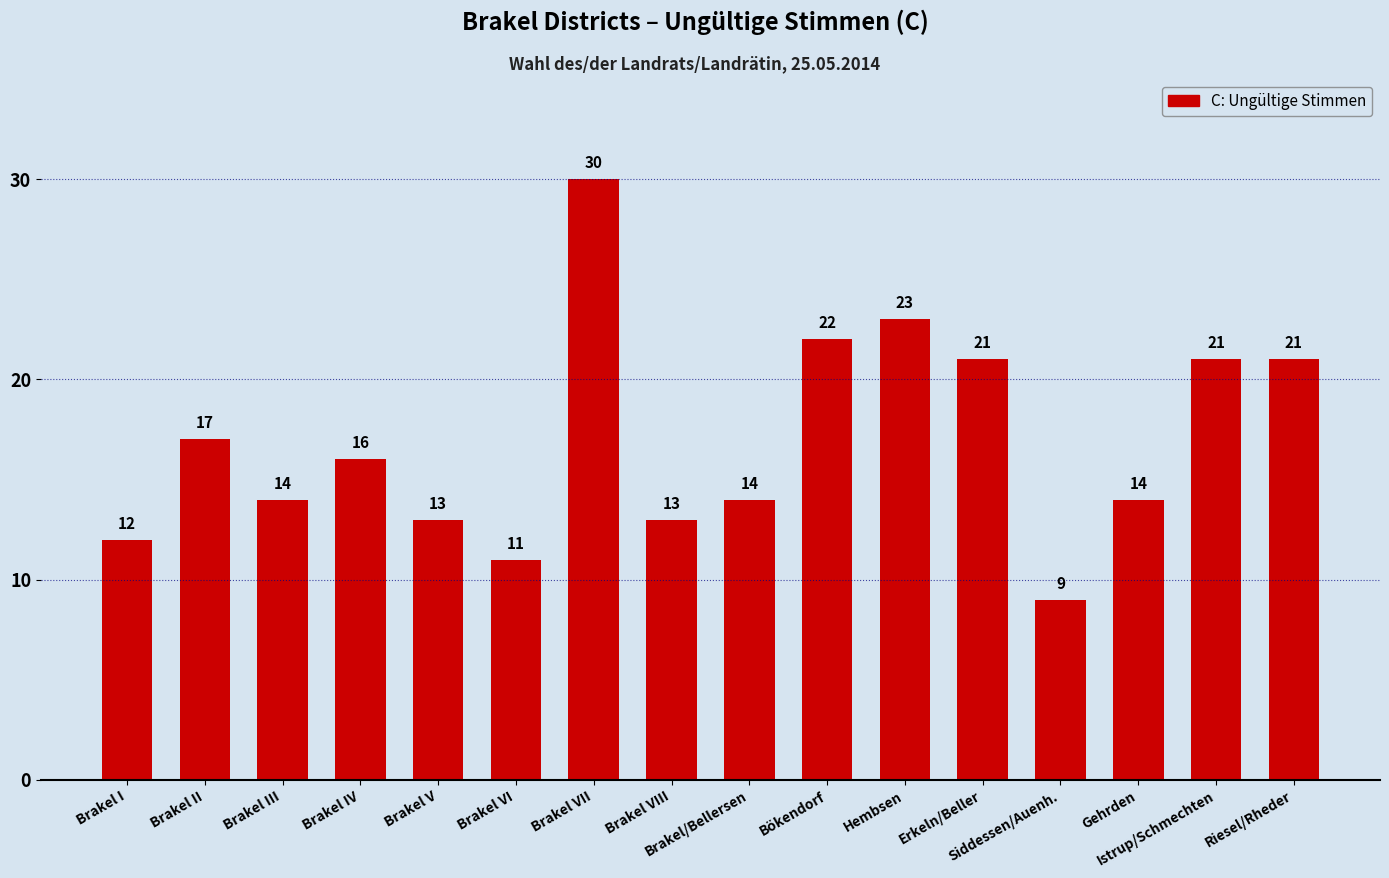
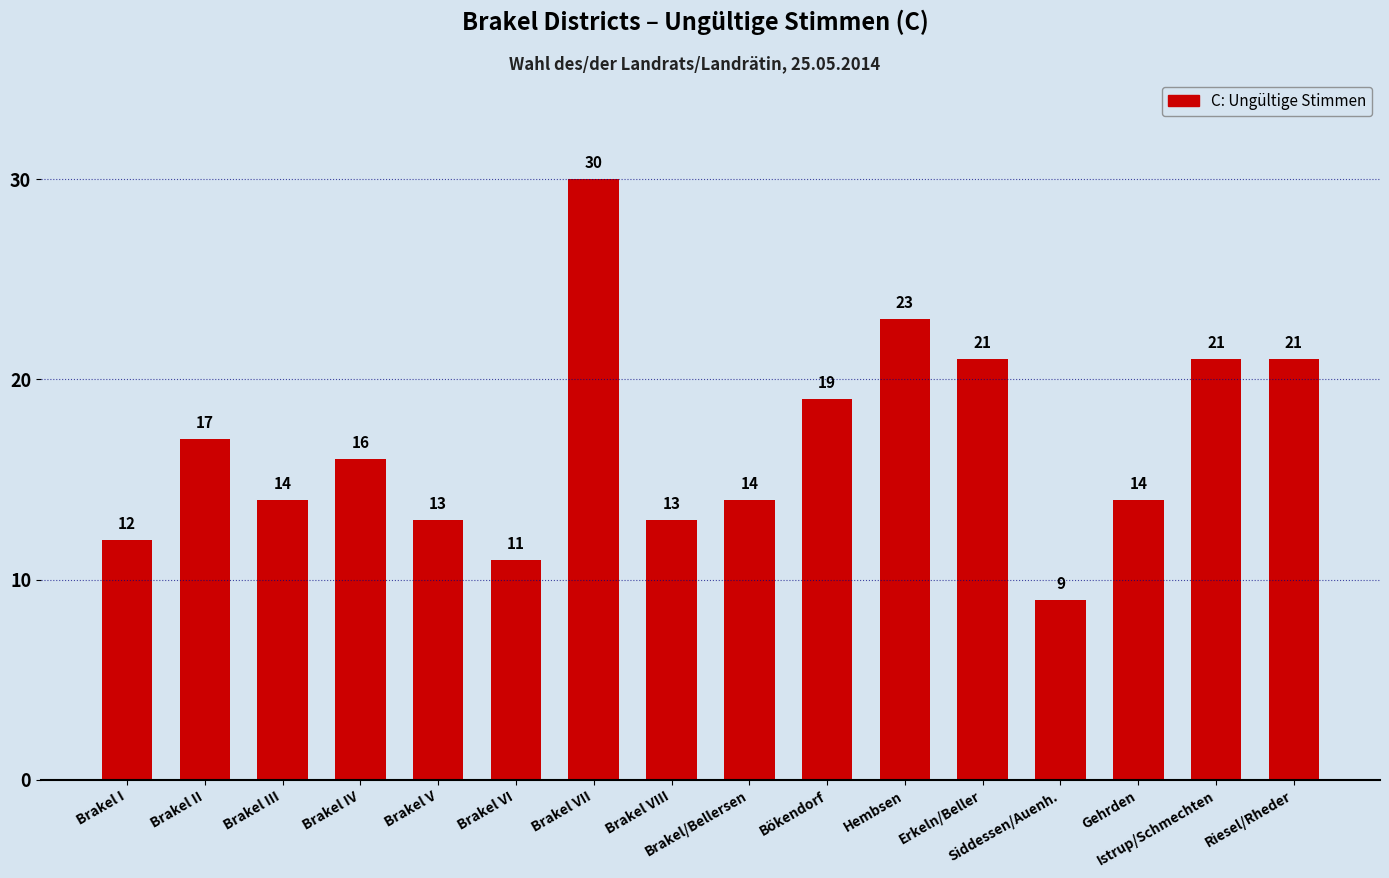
Bökendorf: 22 -> 19
